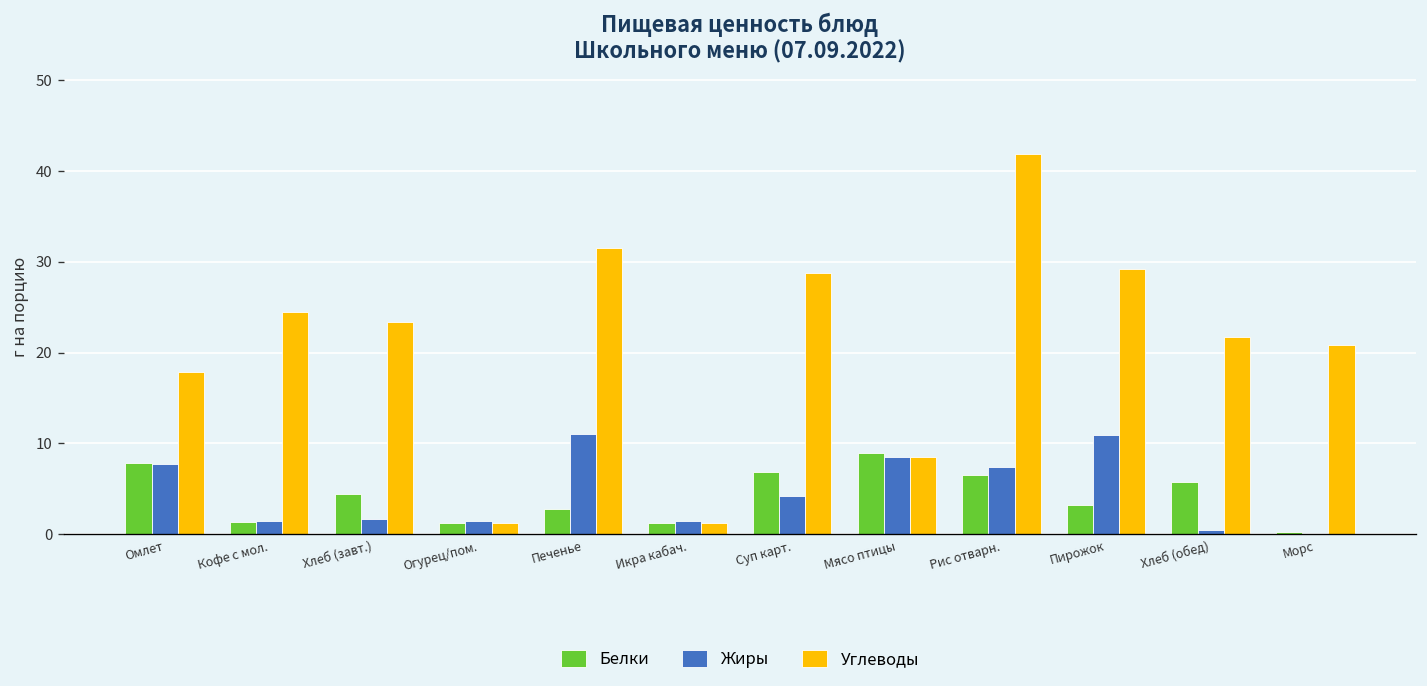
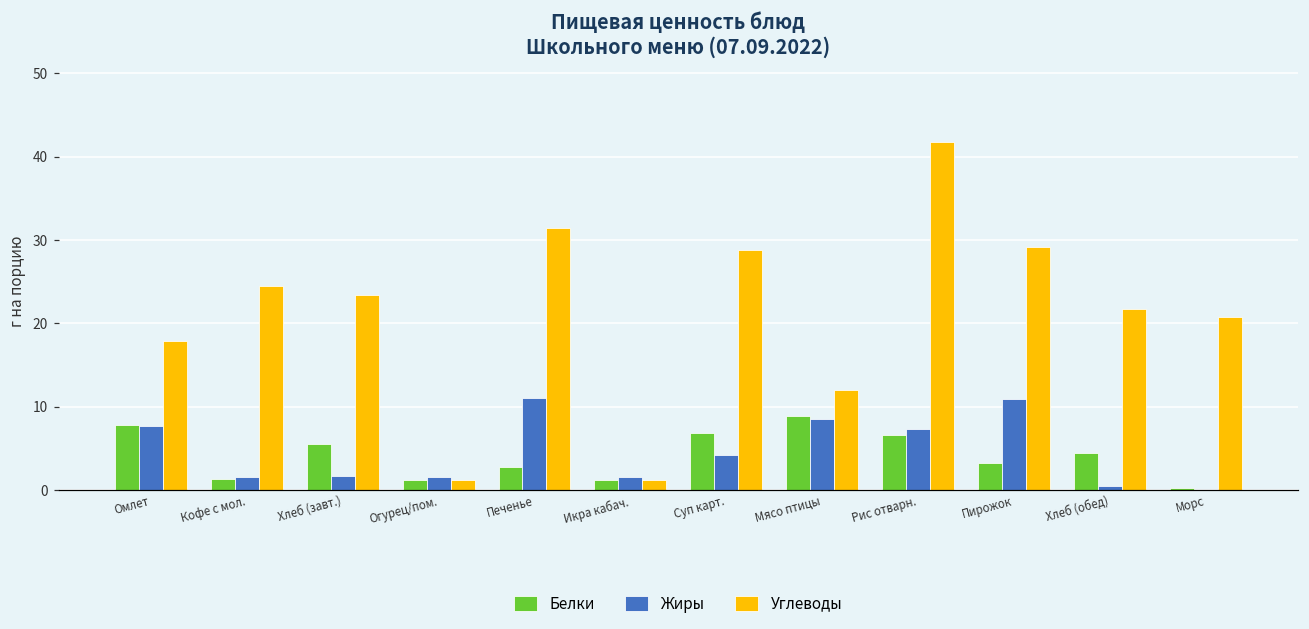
Белки, Хлеб (завт.): 4 -> 6
Углеводы, Мясо птицы: 9 -> 12
Белки, Хлеб (обед): 6 -> 4
